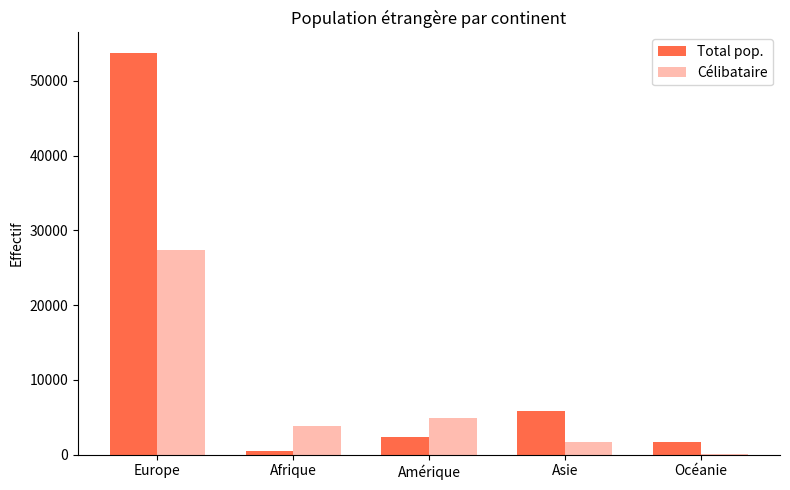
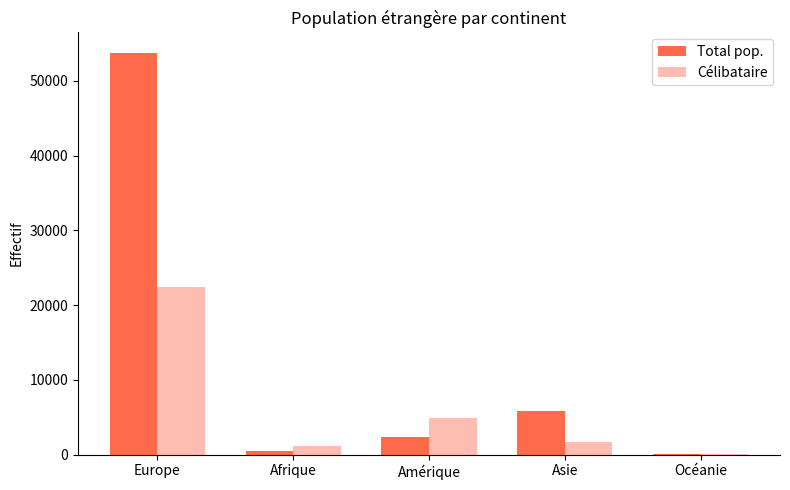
Célibataire, Europe: 27000 -> 22000
Célibataire, Afrique: 4000 -> 1000
Total pop., Océanie: 2000 -> 0
